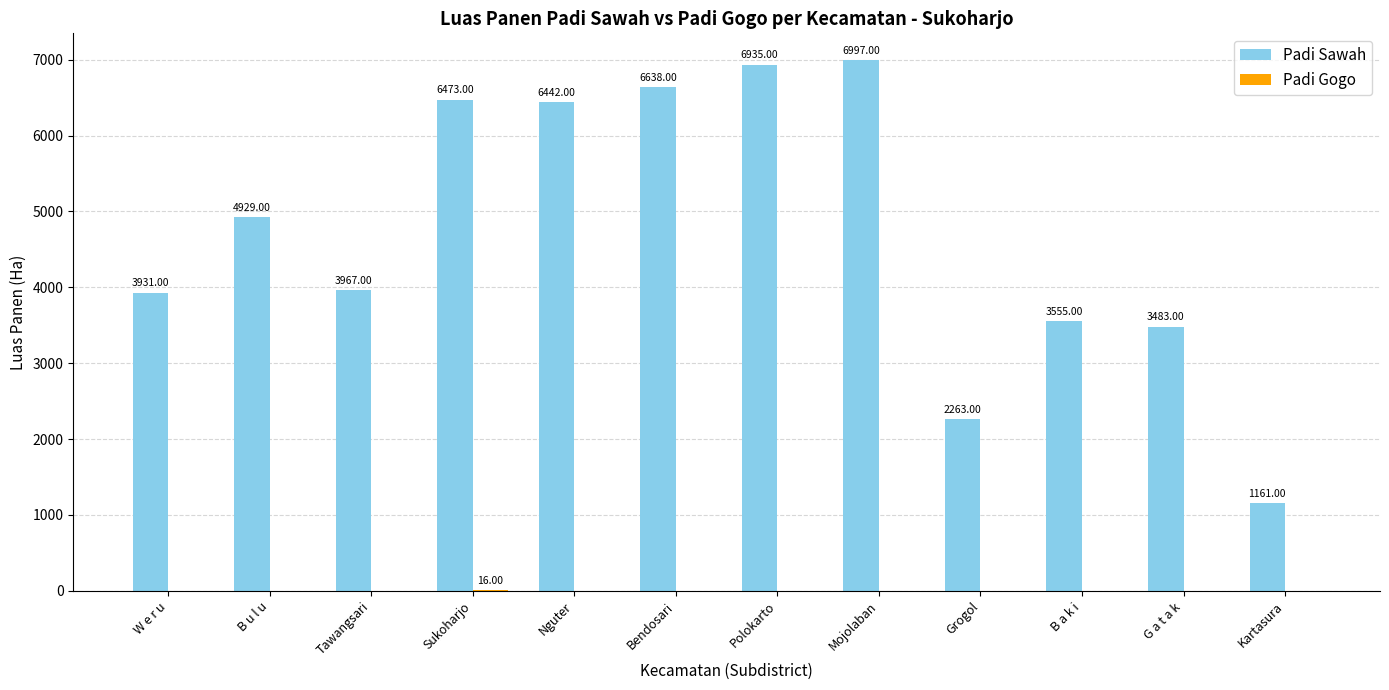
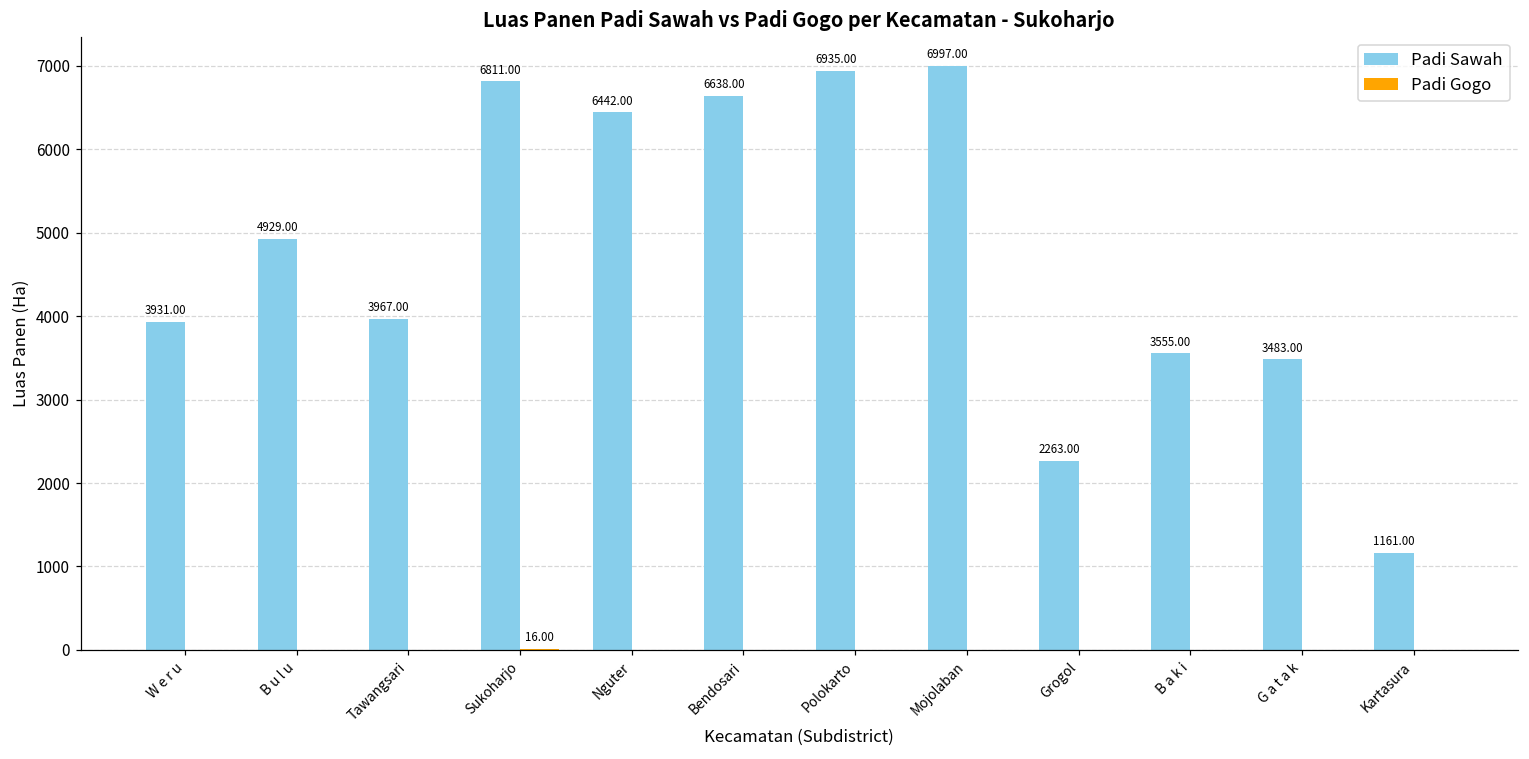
Padi Sawah, Sukoharjo: 6473.00 -> 6811.00
